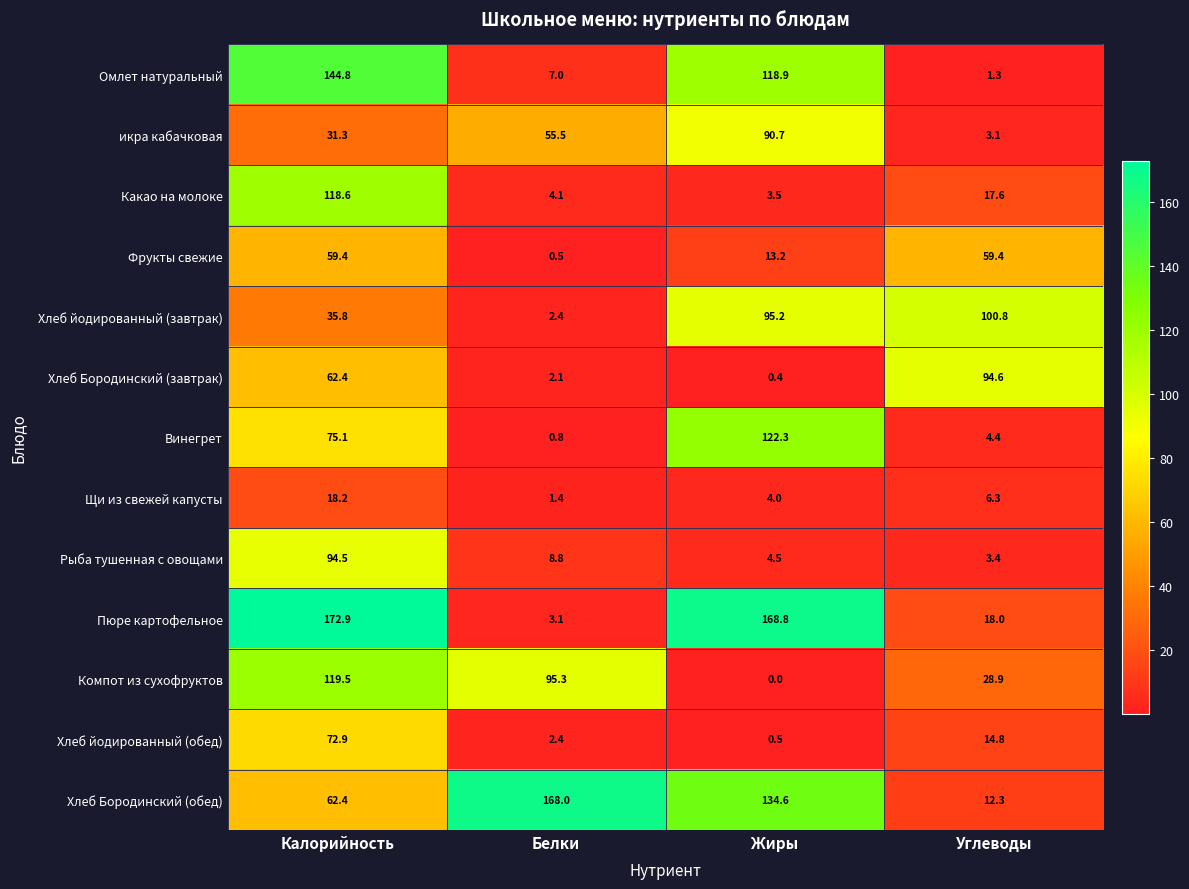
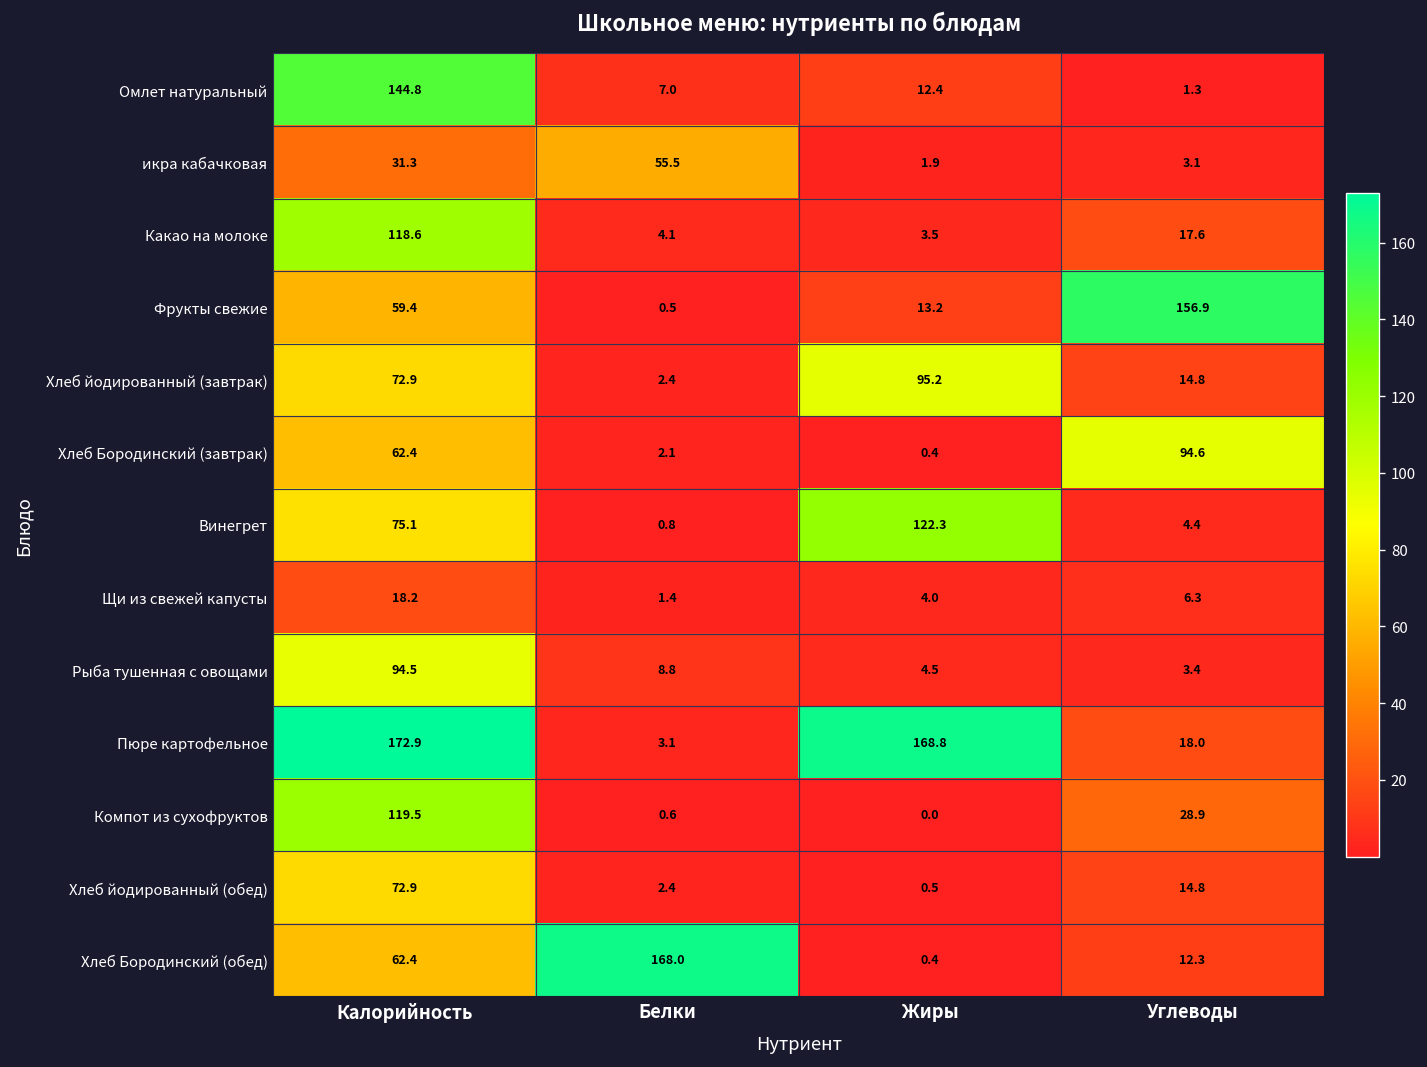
Омлет натуральный, Жиры: 118.9 -> 12.4
икра кабачковая, Жиры: 90.7 -> 1.9
Фрукты свежие, Углеводы: 59.4 -> 156.9
Хлеб йодированный (завтрак), Калорийность: 35.8 -> 72.9
Хлеб йодированный (завтрак), Углеводы: 100.8 -> 14.8
Компот из сухофруктов, Белки: 95.3 -> 0.6
Хлеб Бородинский (обед), Жиры: 134.6 -> 0.4
